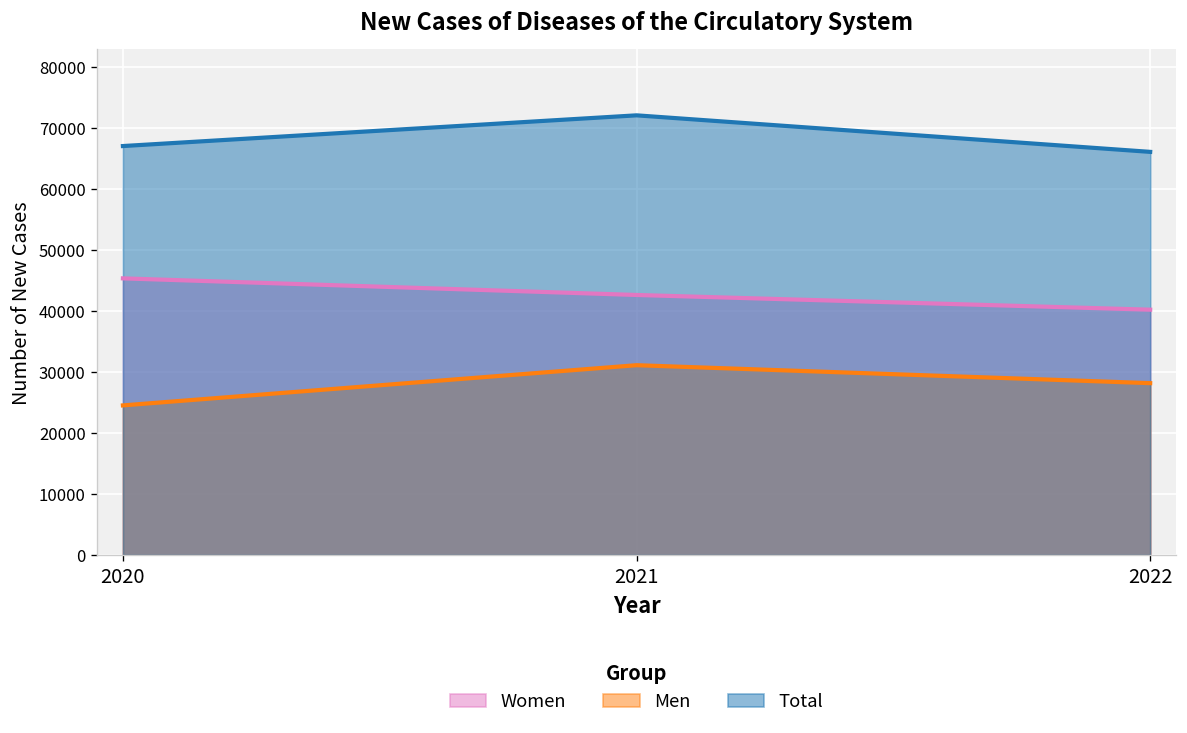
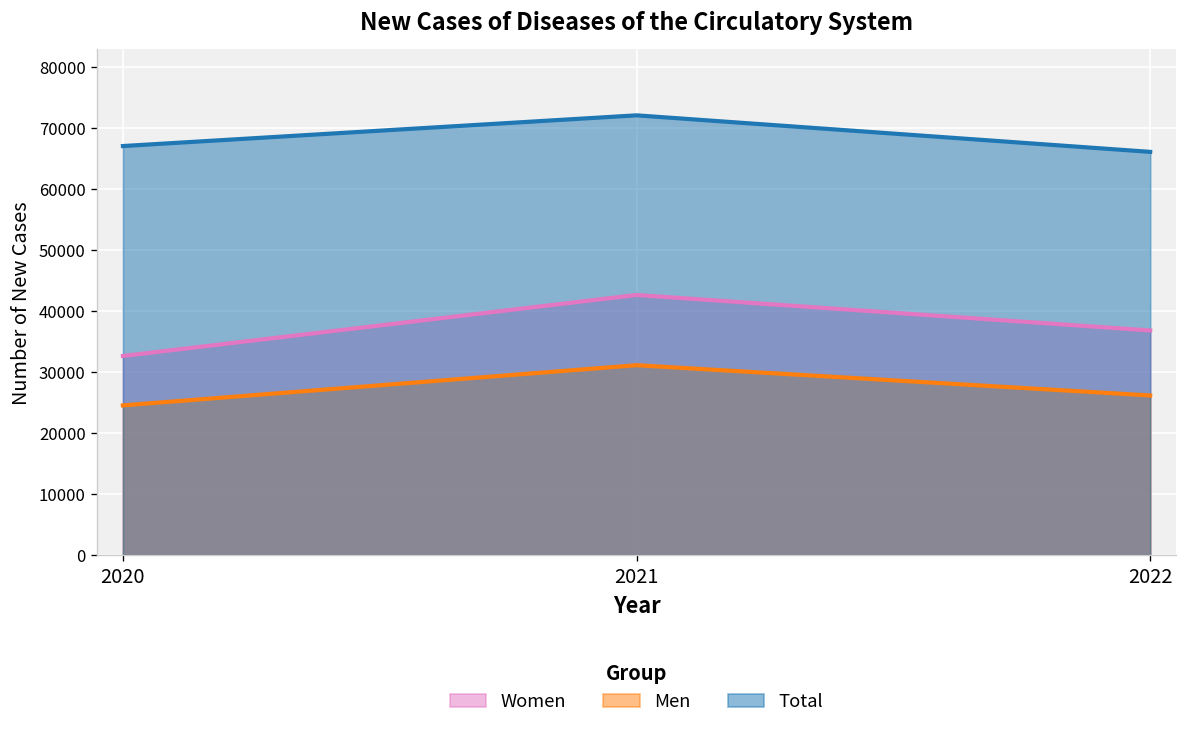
Women, 2020: 45000 -> 33000
Women, 2022: 40000 -> 37000
Men, 2022: 28000 -> 26000
